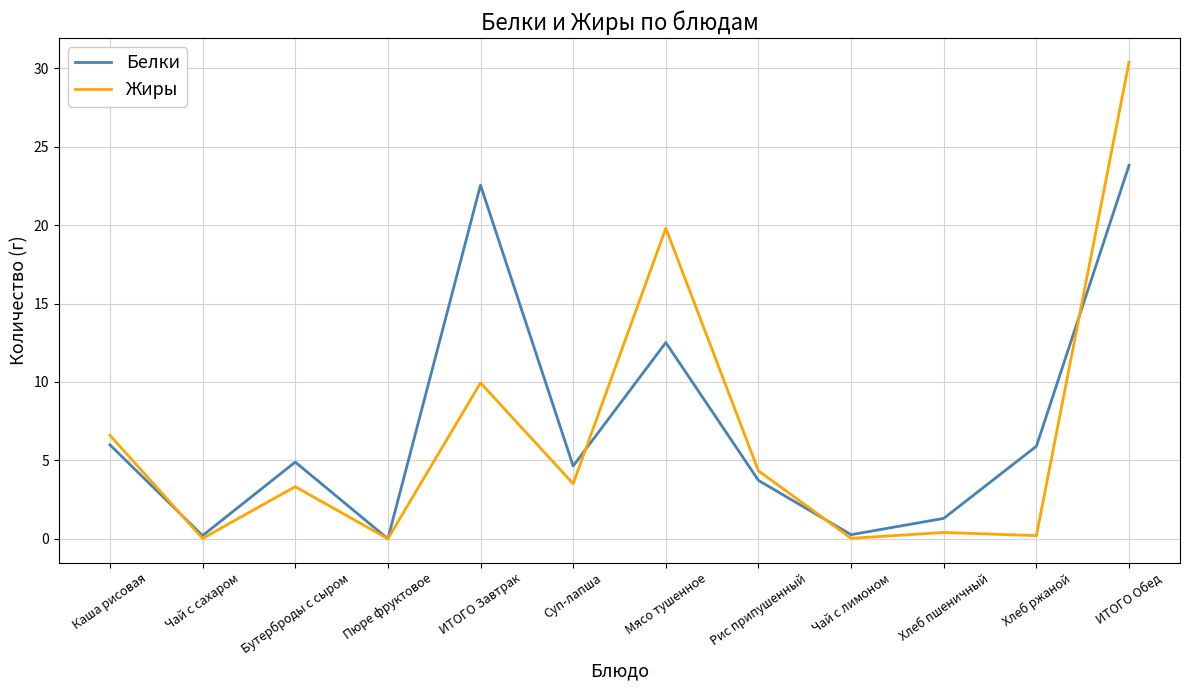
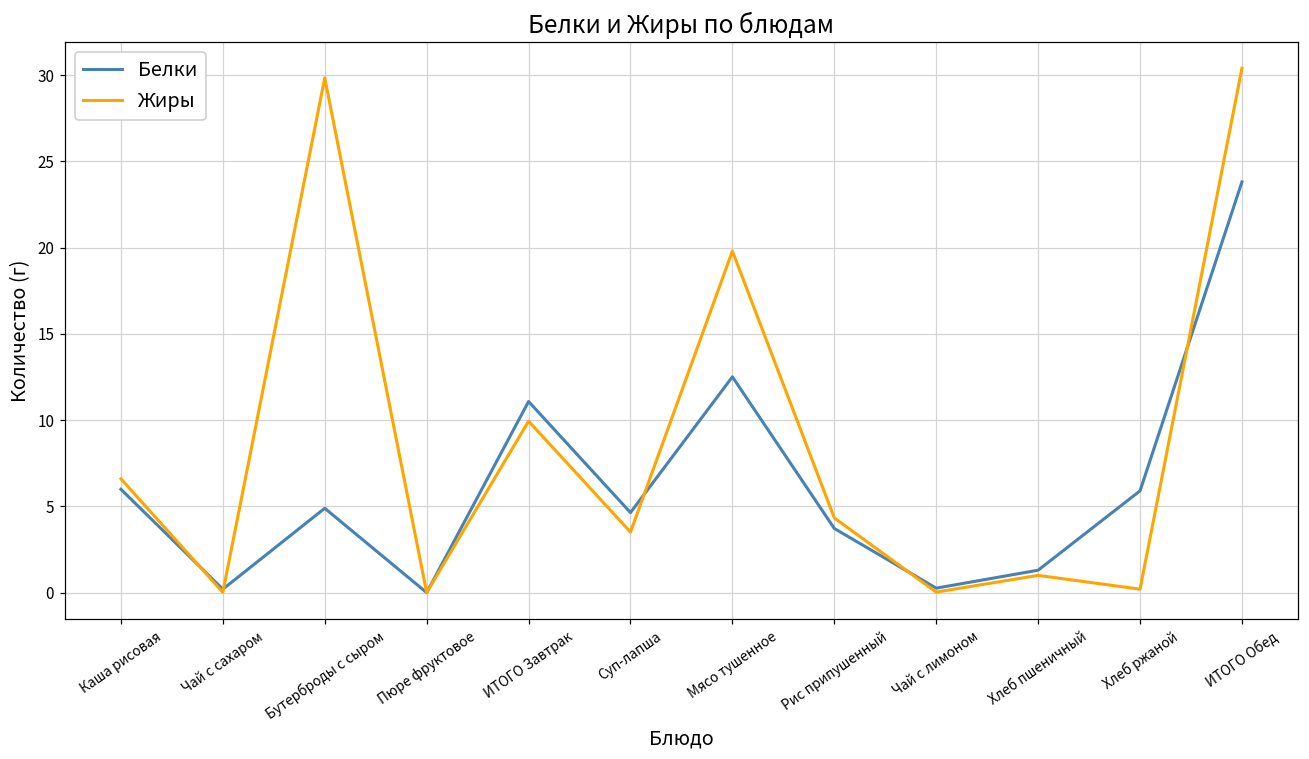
Жиры, Бутерброды с сыром: 3.3 -> 29.8
Белки, ИТОГО Завтрак: 22.6 -> 11.1
Жиры, Хлеб пшеничный: 0.4 -> 1.0
